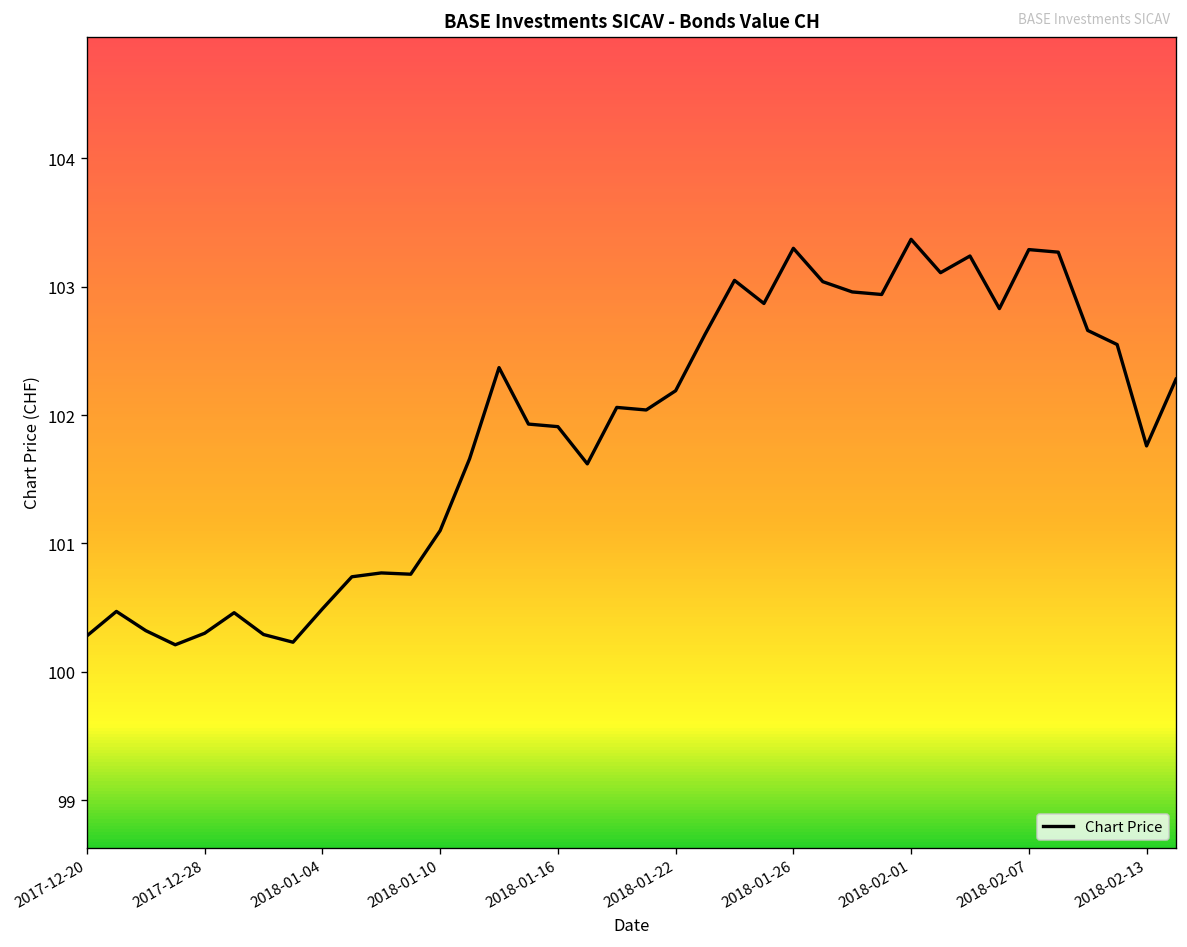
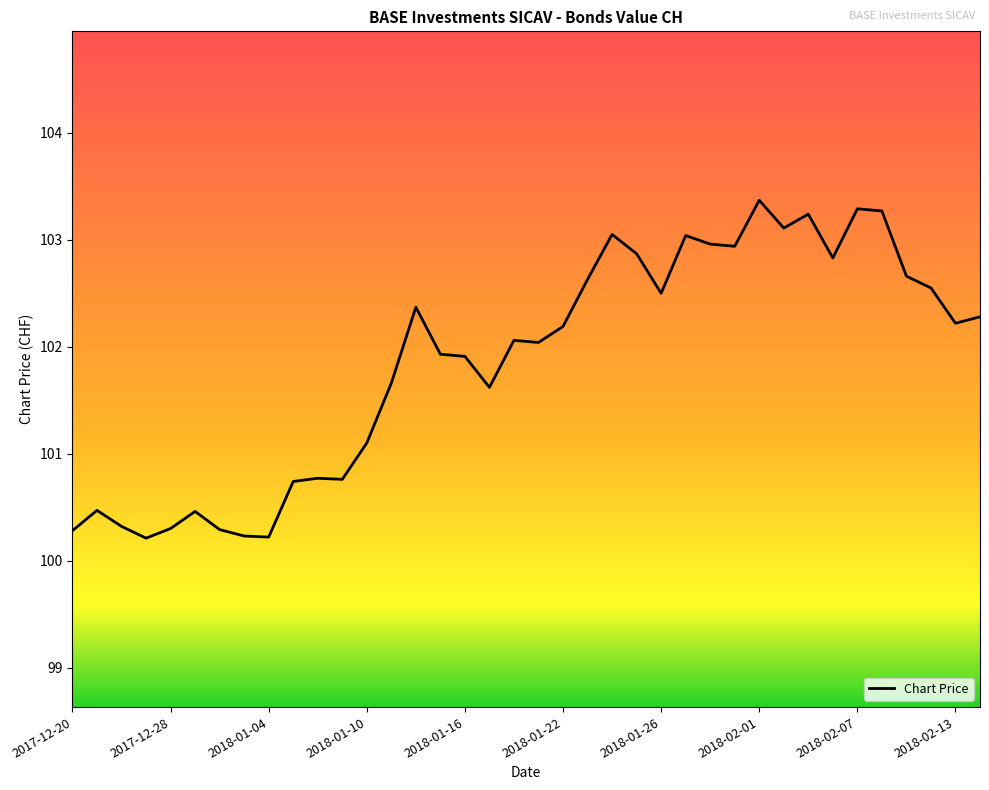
2018-01-04: 100.49 -> 100.22
2018-01-26: 103.3 -> 102.5
2018-02-13: 101.76 -> 102.22
